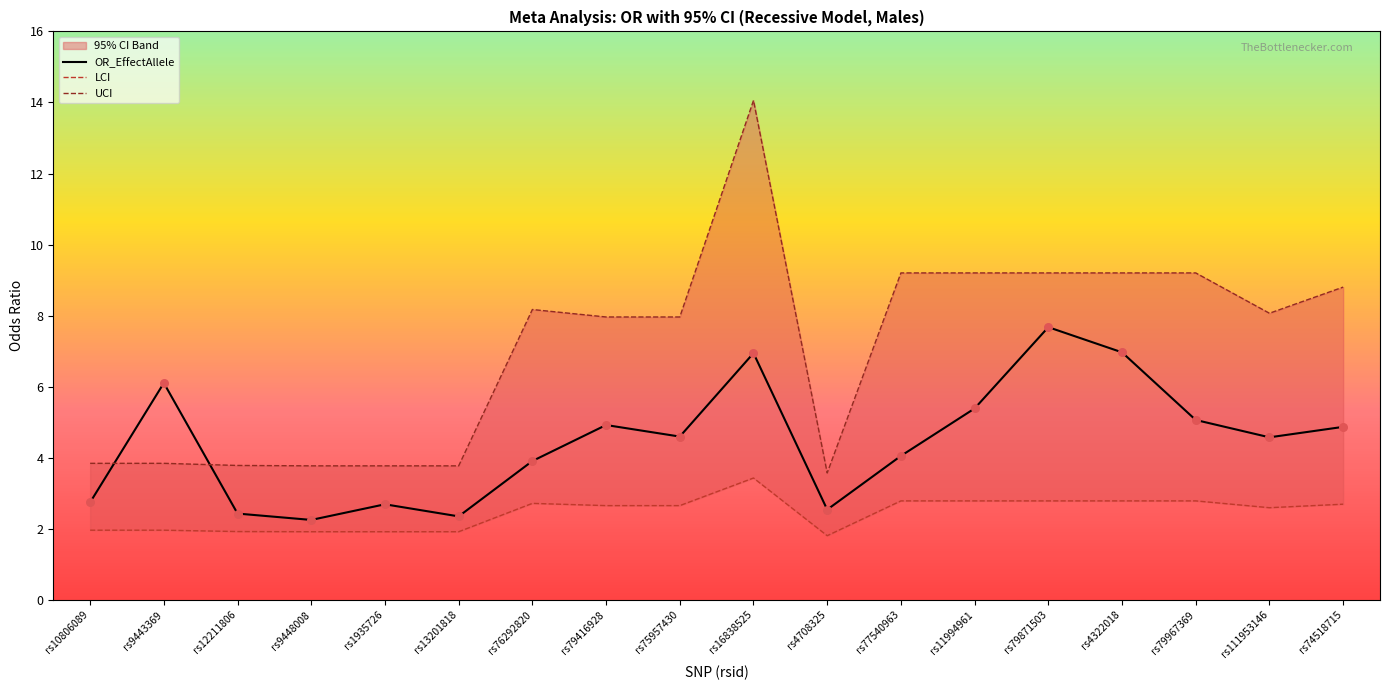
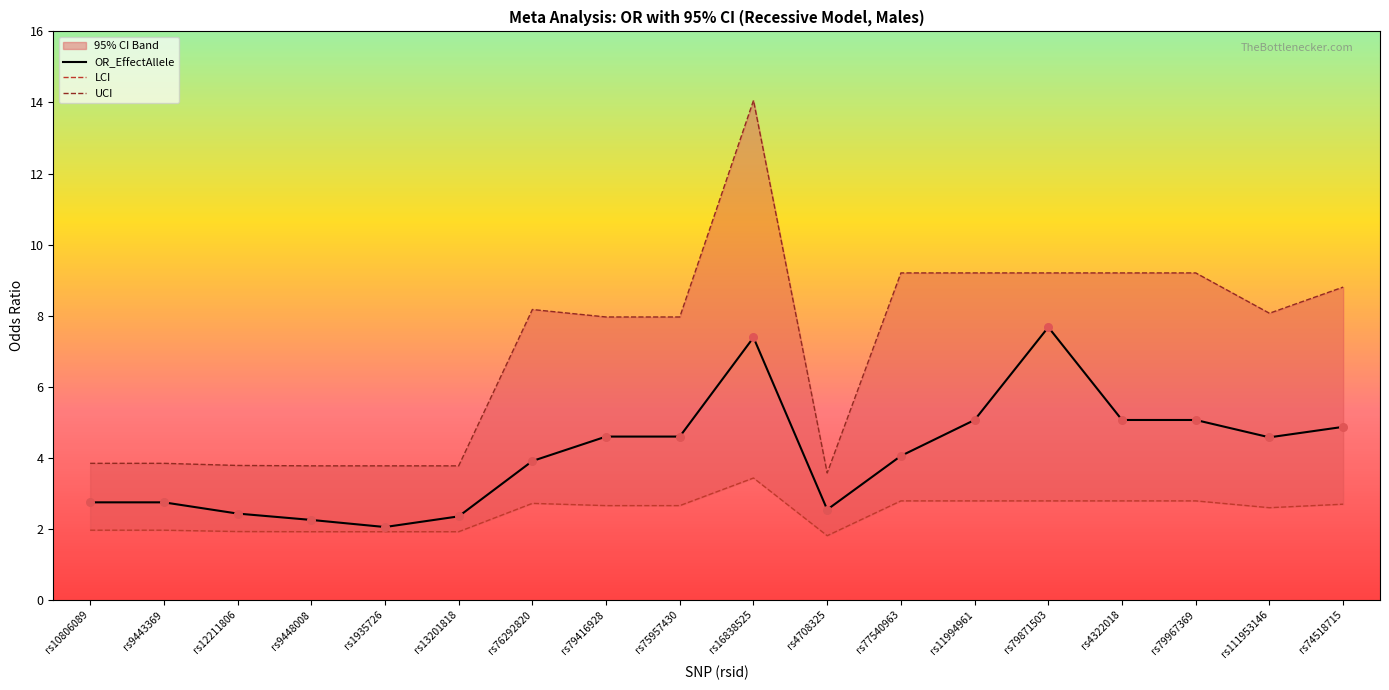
OR_EffectAllele, rs9443369: 6.1 -> 2.7
OR_EffectAllele, rs1935726: 2.7 -> 2.1
OR_EffectAllele, rs79416928: 4.9 -> 4.6
OR_EffectAllele, rs16838525: 6.9 -> 7.4
OR_EffectAllele, rs11994961: 5.4 -> 5.1
OR_EffectAllele, rs4322018: 7.0 -> 5.1
